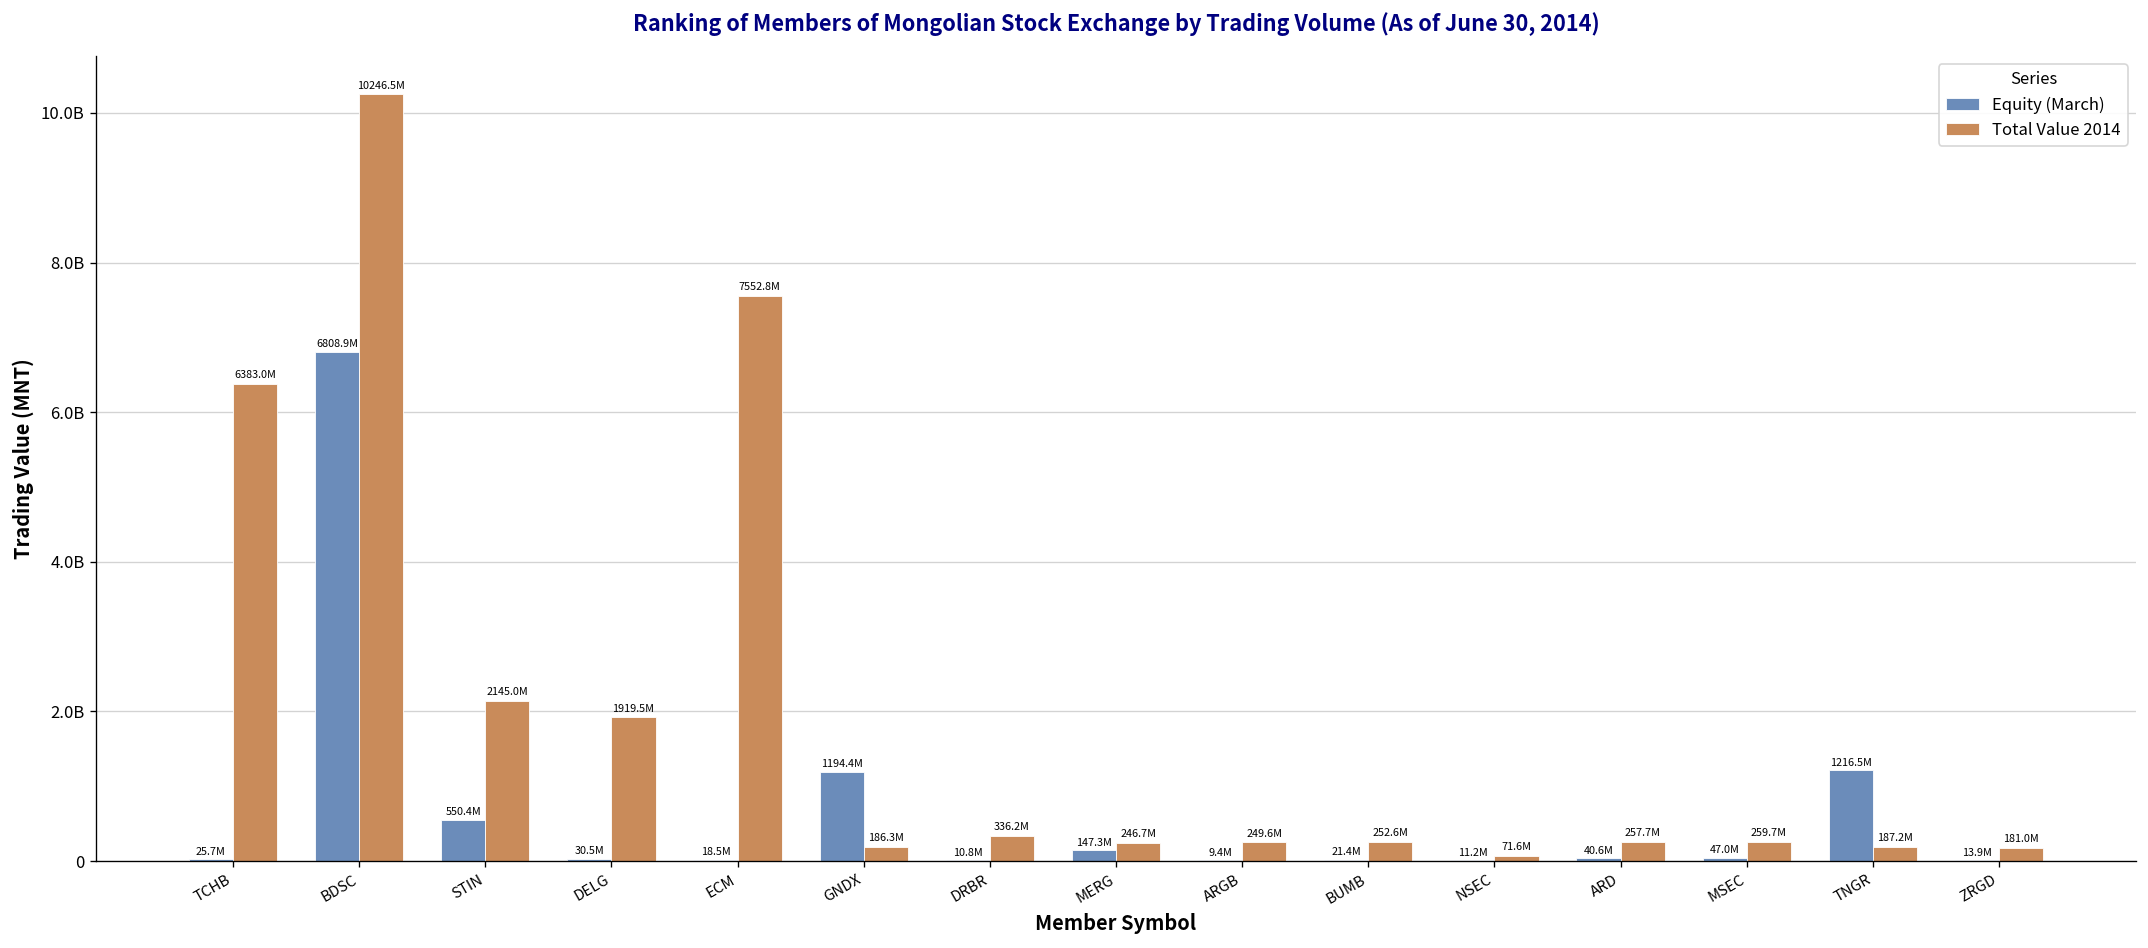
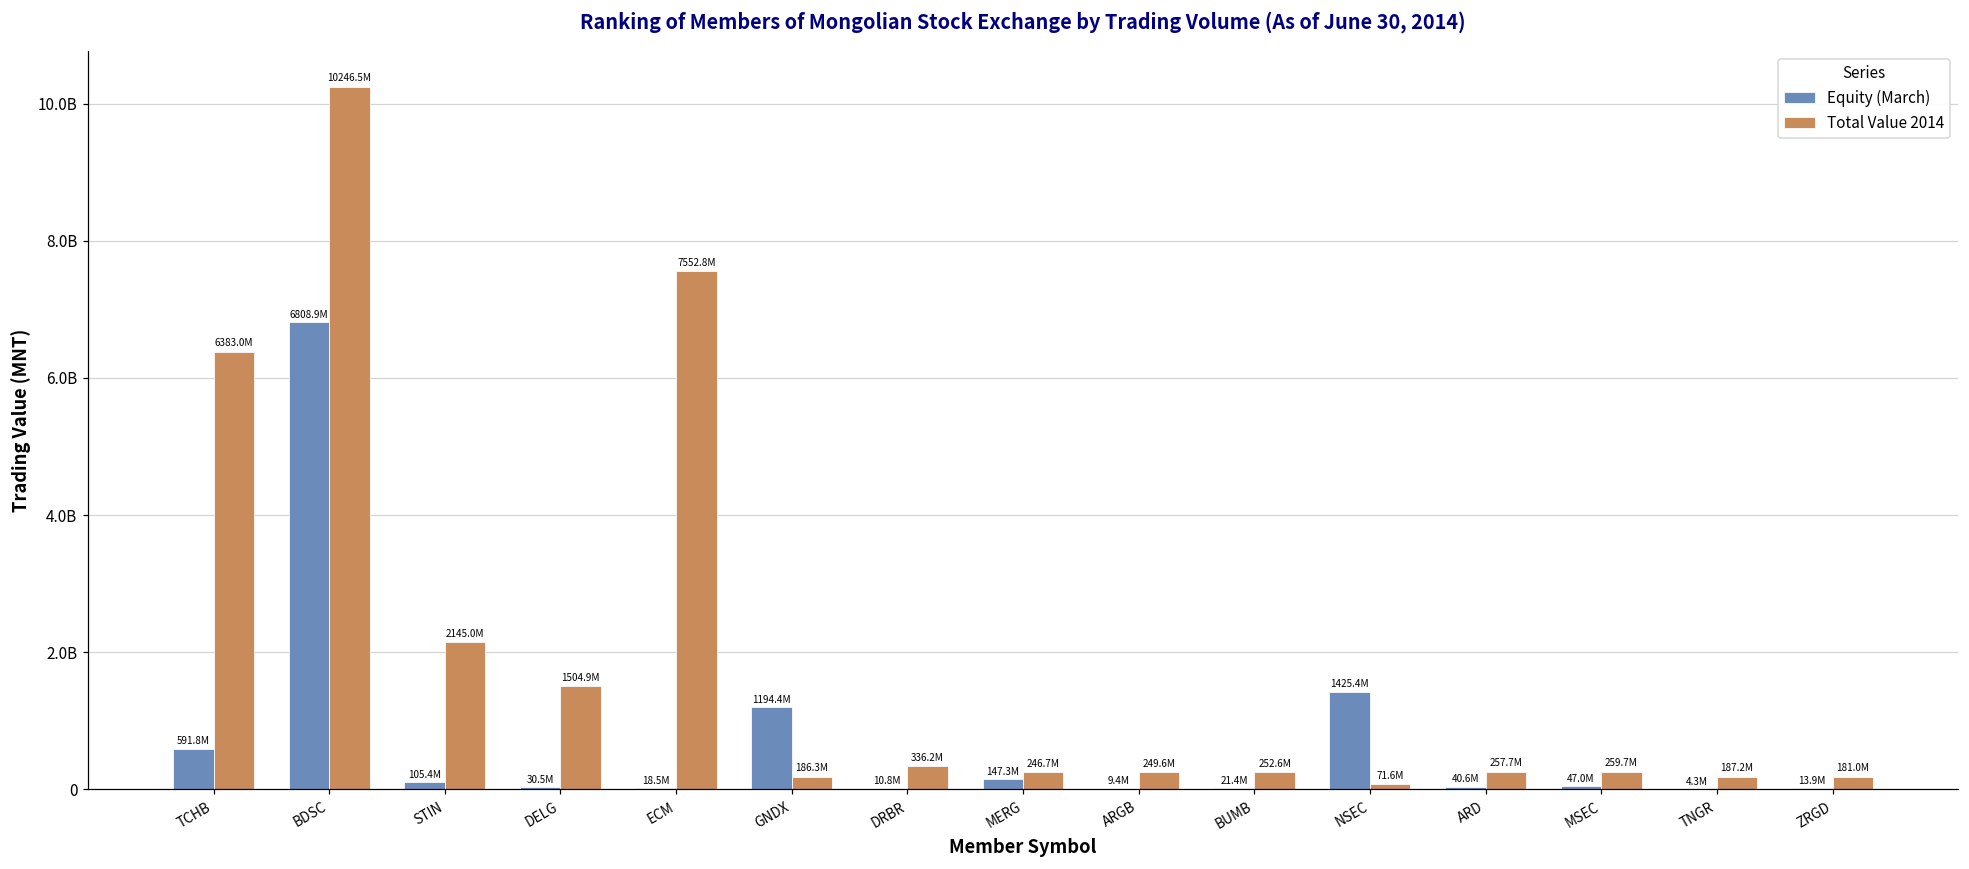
Equity (March), TCHB: 25.7M -> 591.8M
Equity (March), STIN: 550.4M -> 105.4M
Total Value 2014, DELG: 1919.5M -> 1504.9M
Equity (March), NSEC: 11.2M -> 1425.4M
Equity (March), TNGR: 1216.5M -> 4.3M
